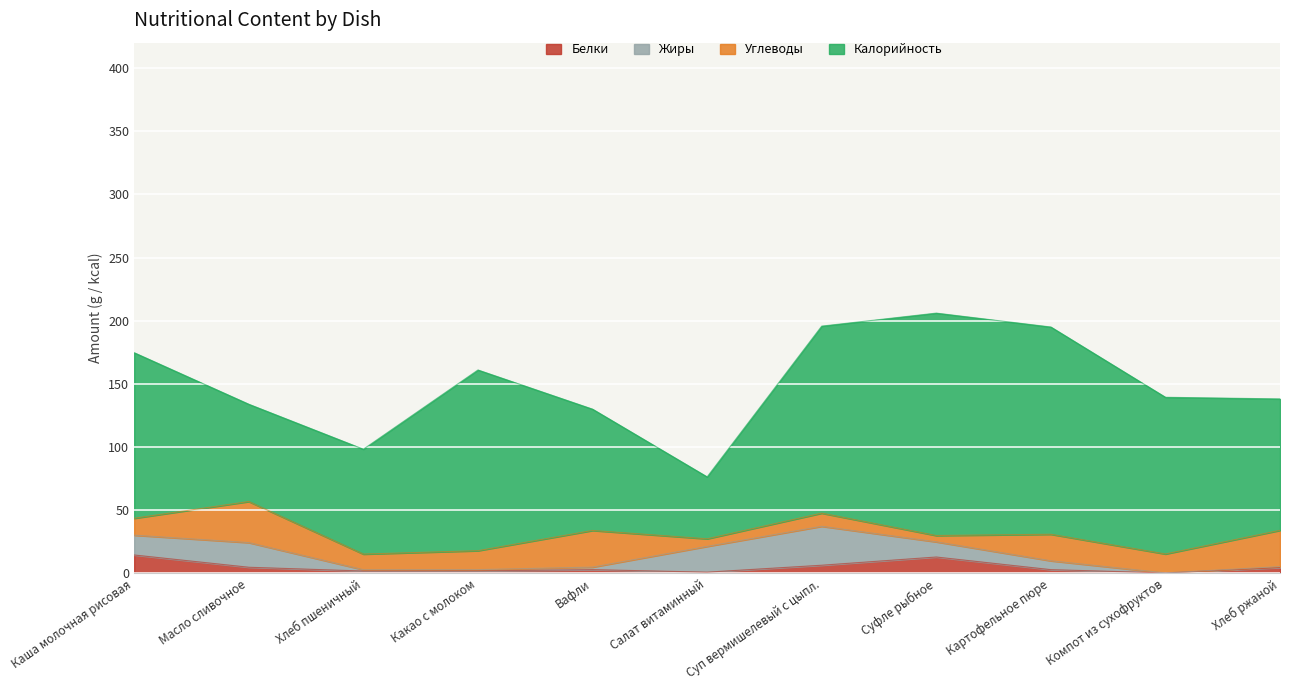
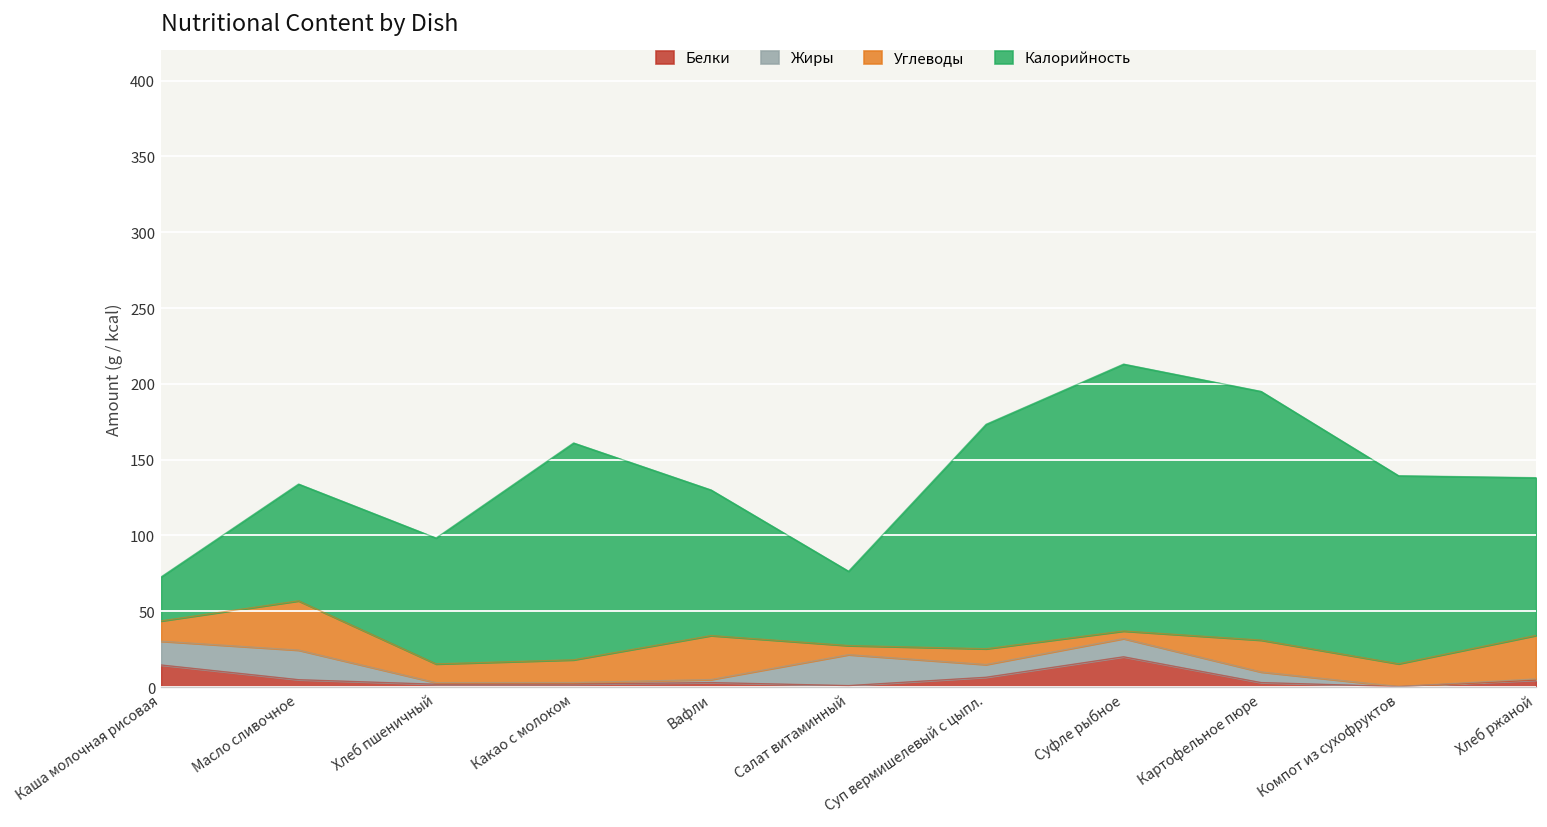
Калорийность, Каша молочная рисовая: 131 -> 29
Жиры, Суп вермишелевый с цыпл.: 31 -> 8
Белки, Суфле рыбное: 13 -> 20
